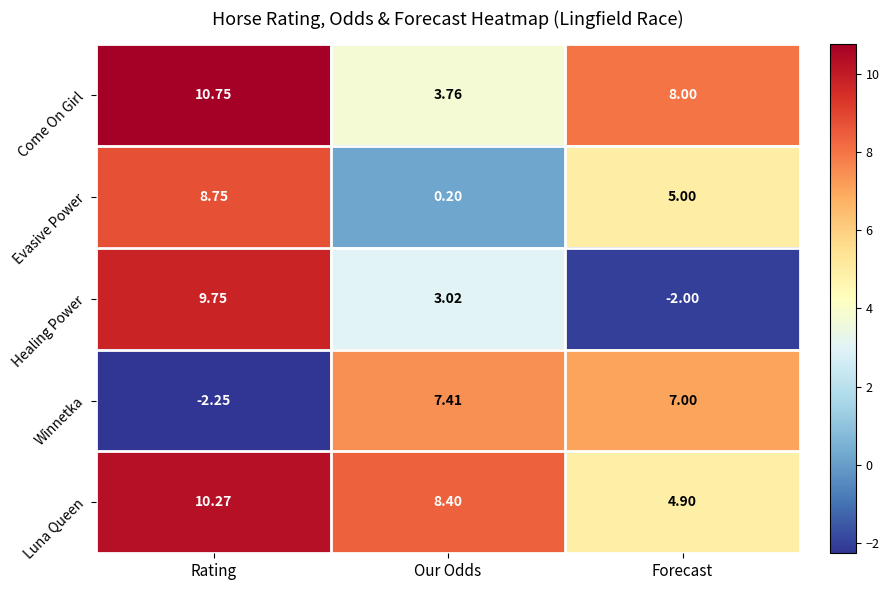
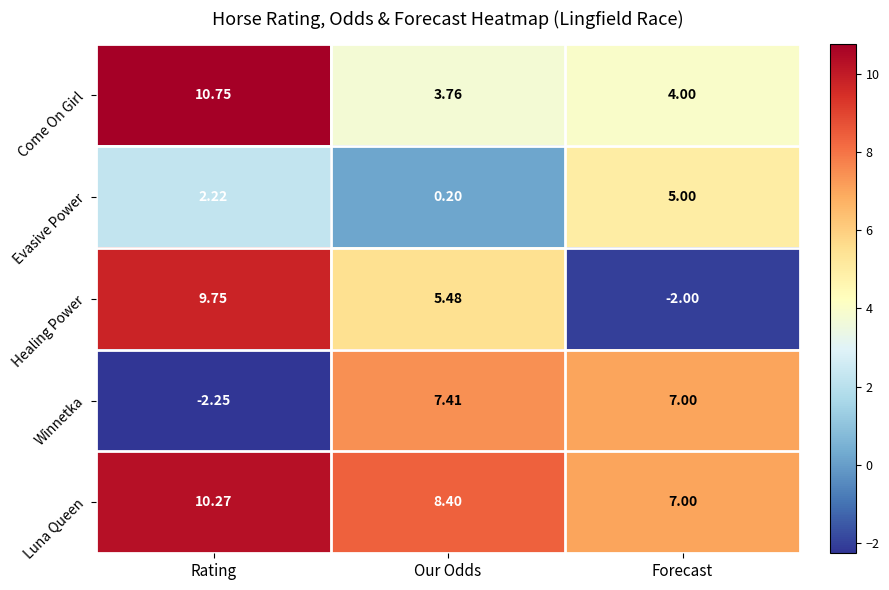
Come On Girl, Forecast: 8.00 -> 4.00
Evasive Power, Rating: 8.75 -> 2.22
Healing Power, Our Odds: 3.02 -> 5.48
Luna Queen, Forecast: 4.90 -> 7.00
